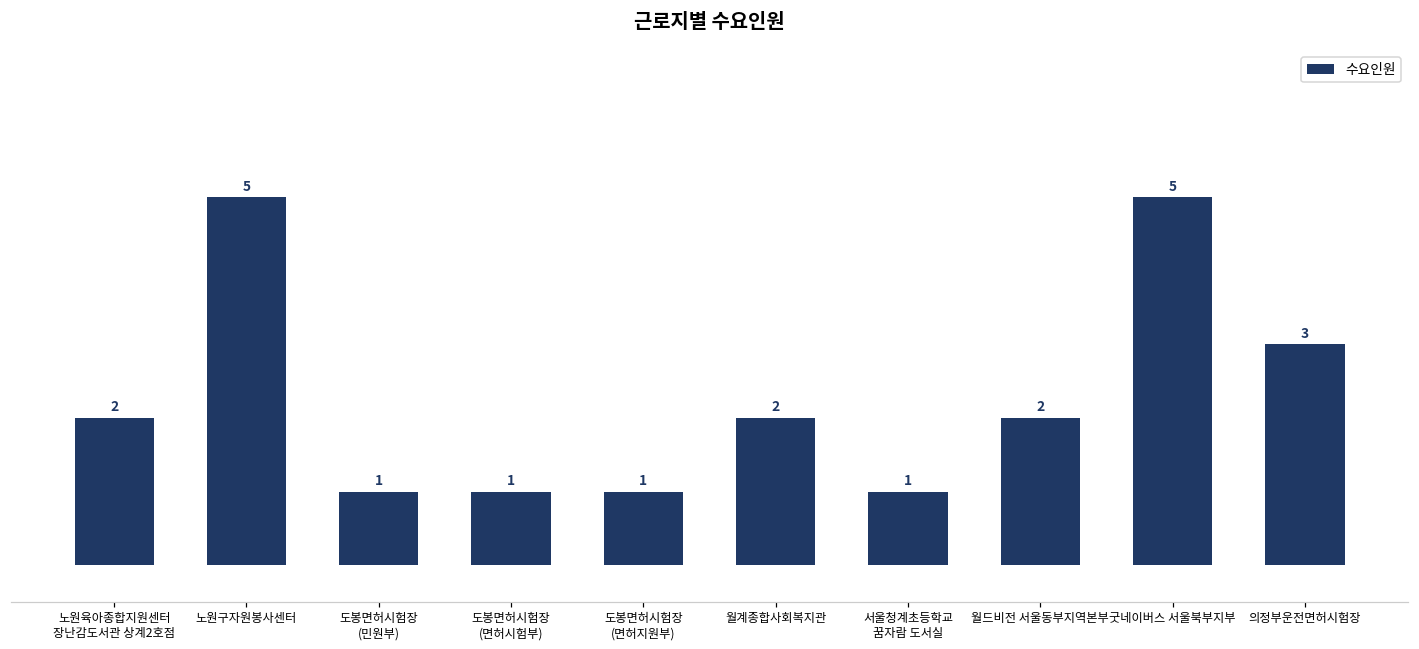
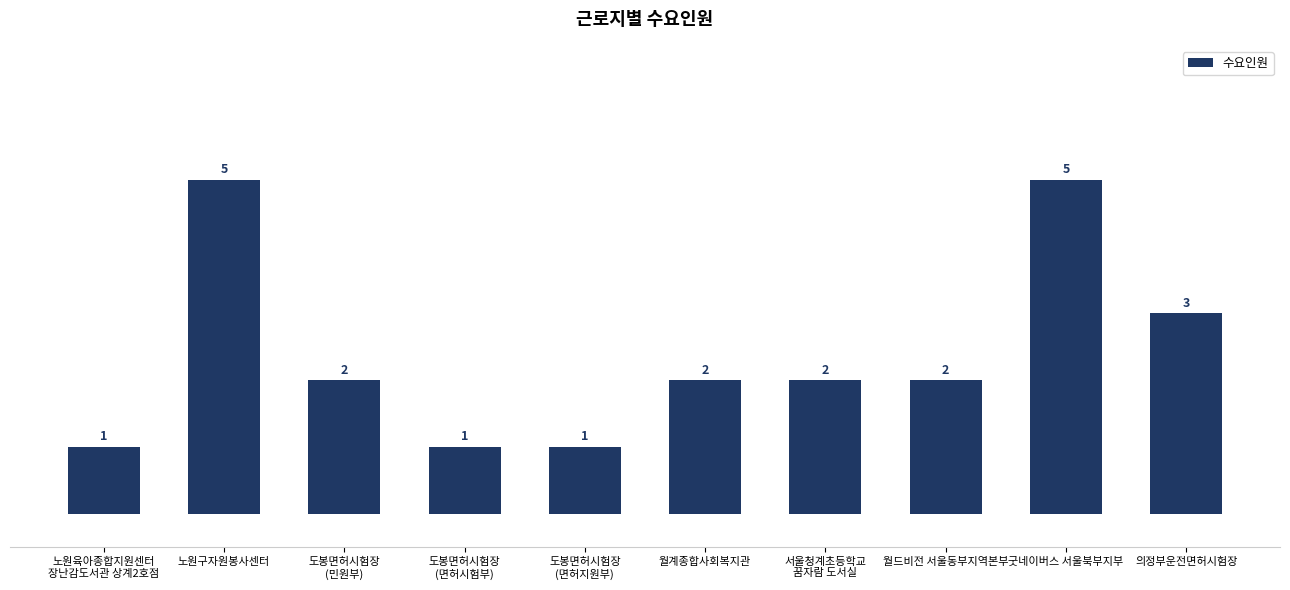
노원육아종합지원센터 장난감도서관 상계2호점: 2 -> 1
도봉면허시험장 (민원부): 1 -> 2
서울청계초등학교 꿈자람 도서실: 1 -> 2
